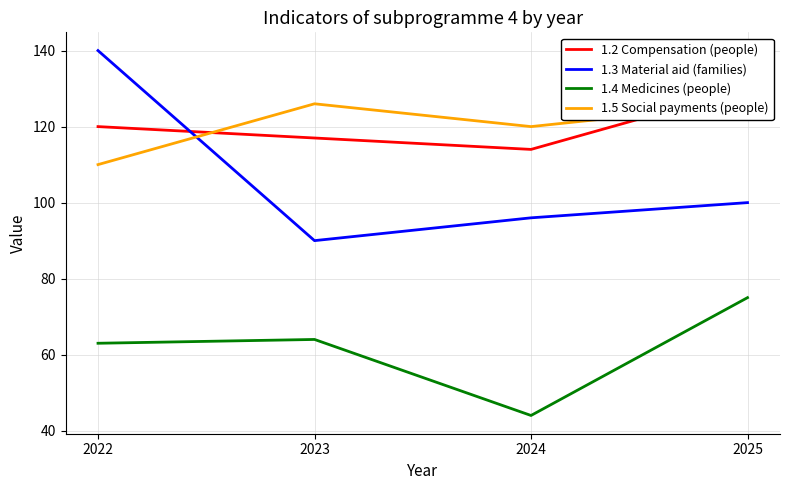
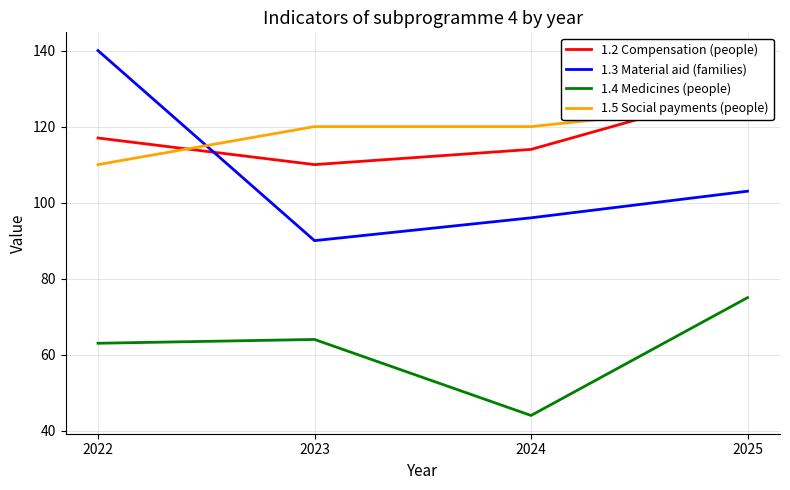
1.2 Compensation (people), 2022: 120 -> 117
1.2 Compensation (people), 2023: 117 -> 110
1.5 Social payments (people), 2023: 126 -> 120
1.3 Material aid (families), 2025: 100 -> 103
